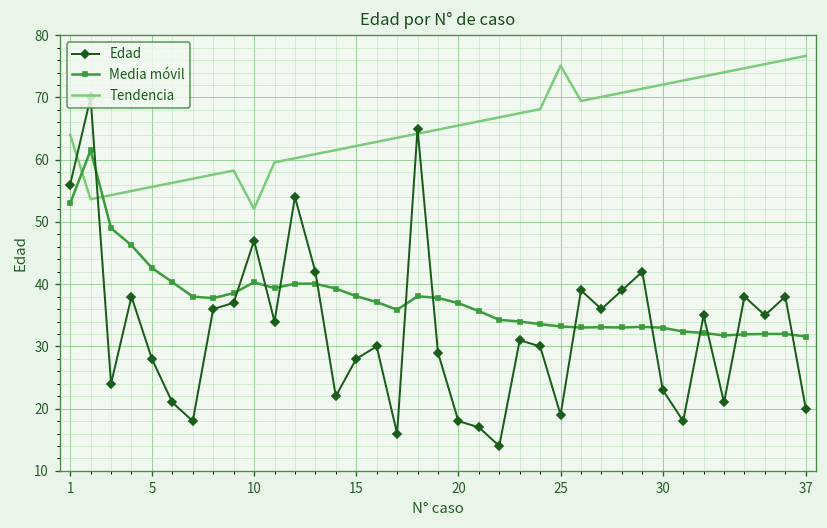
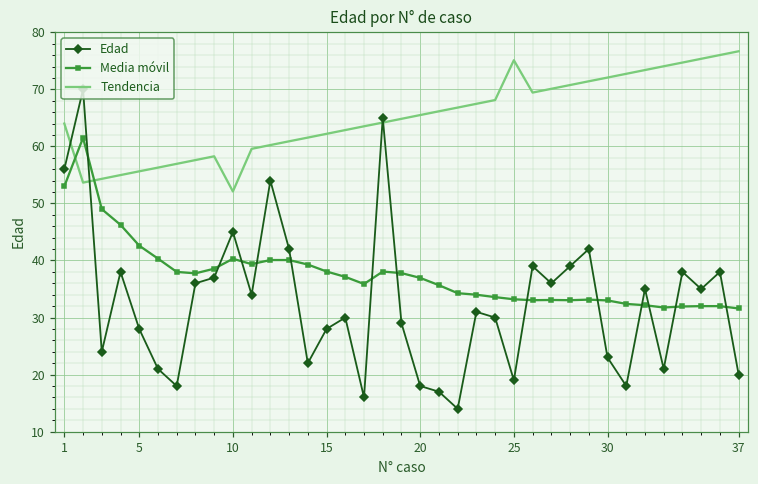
Edad, 10: 47 -> 45
